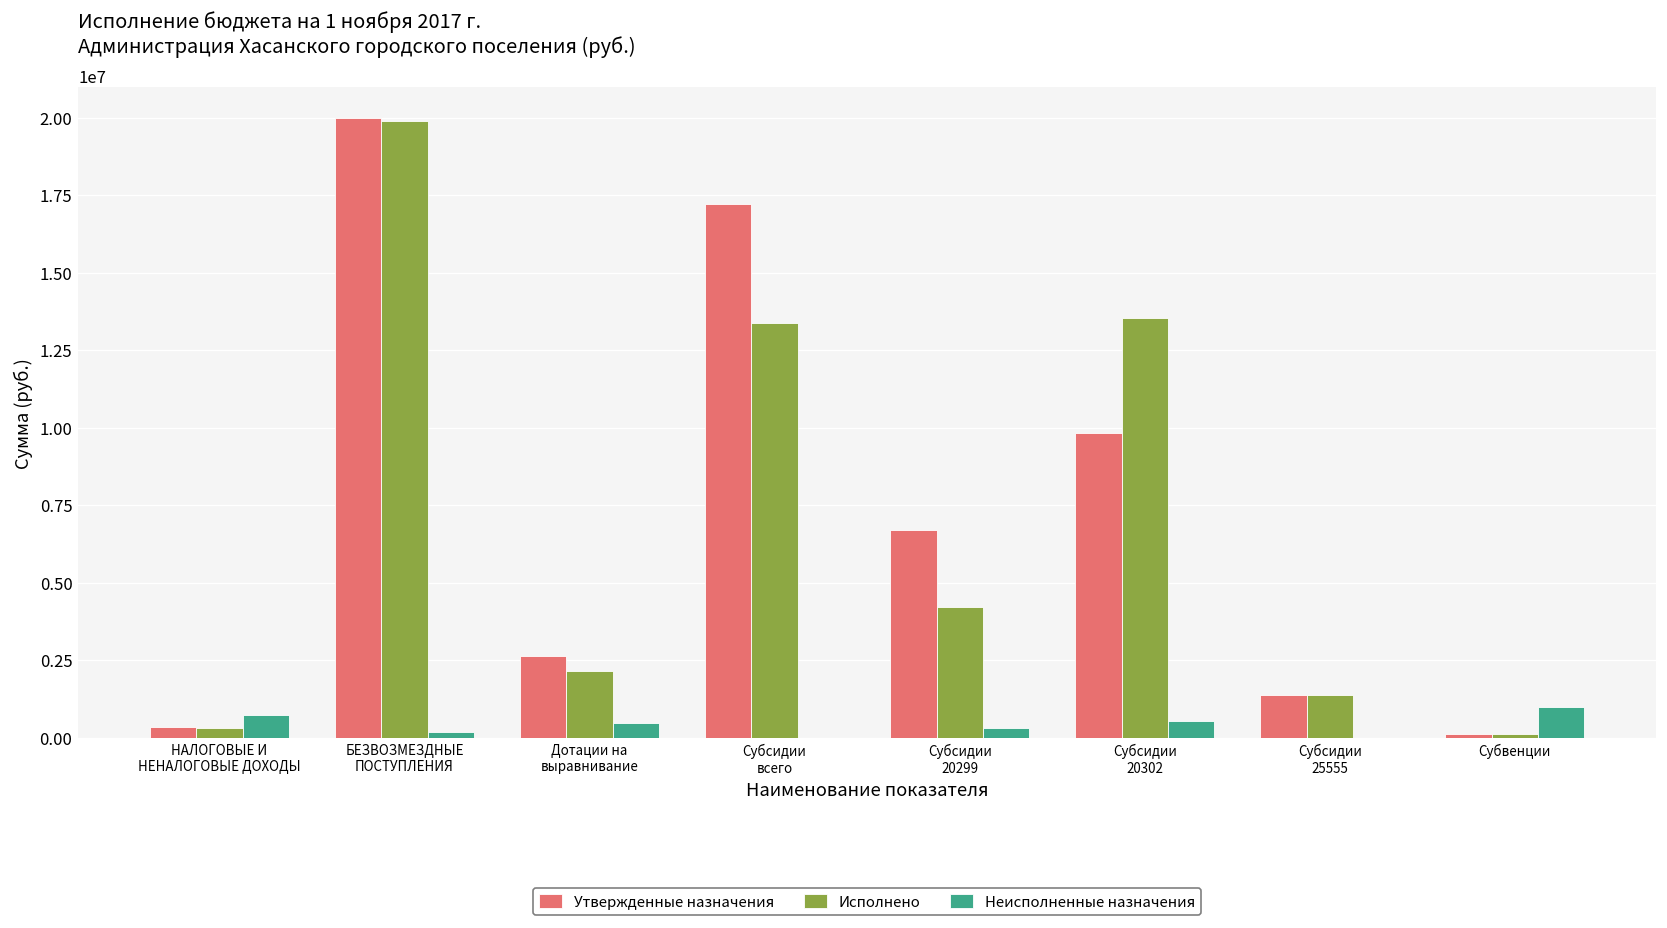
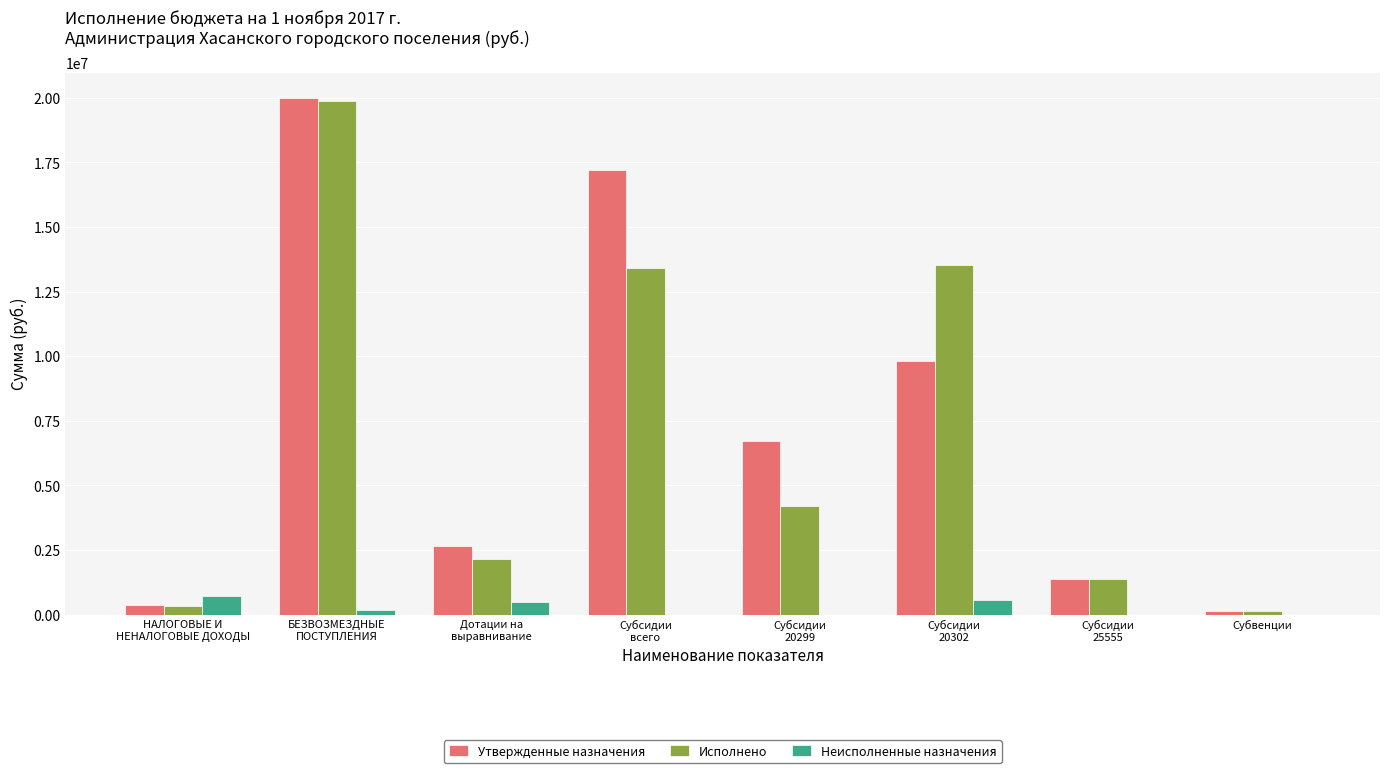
Неисполненные назначения, Субсидии 20299: 300000 -> 0
Неисполненные назначения, Субвенции: 1000000 -> 0
